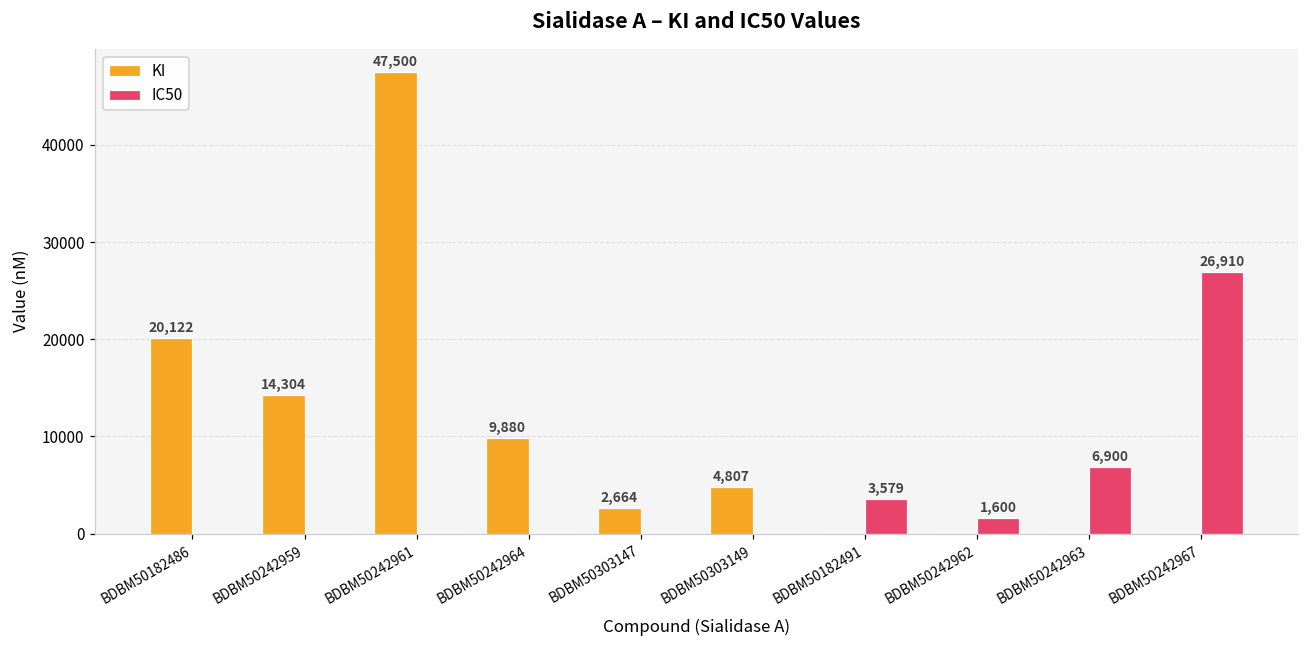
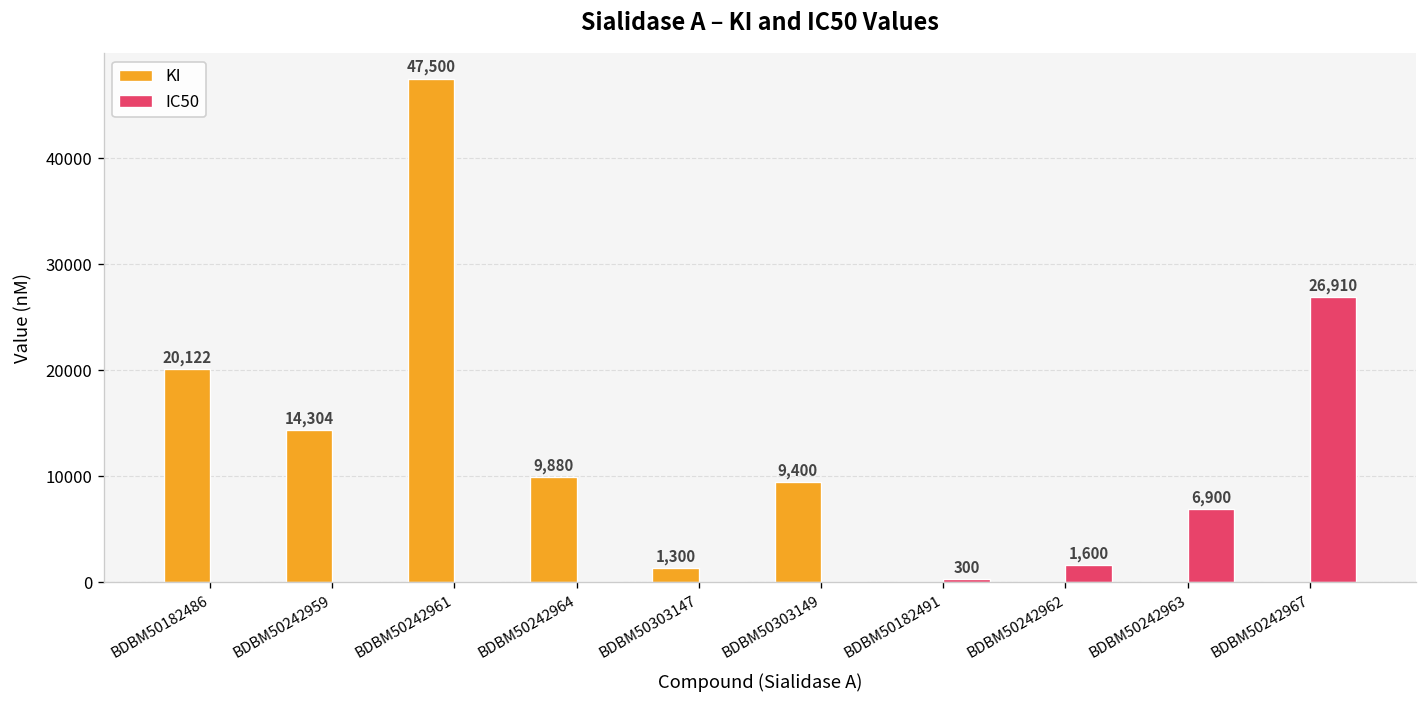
KI, BDBM50303147: 2,664 -> 1,300
KI, BDBM50303149: 4,807 -> 9,400
IC50, BDBM50182491: 3,579 -> 300
